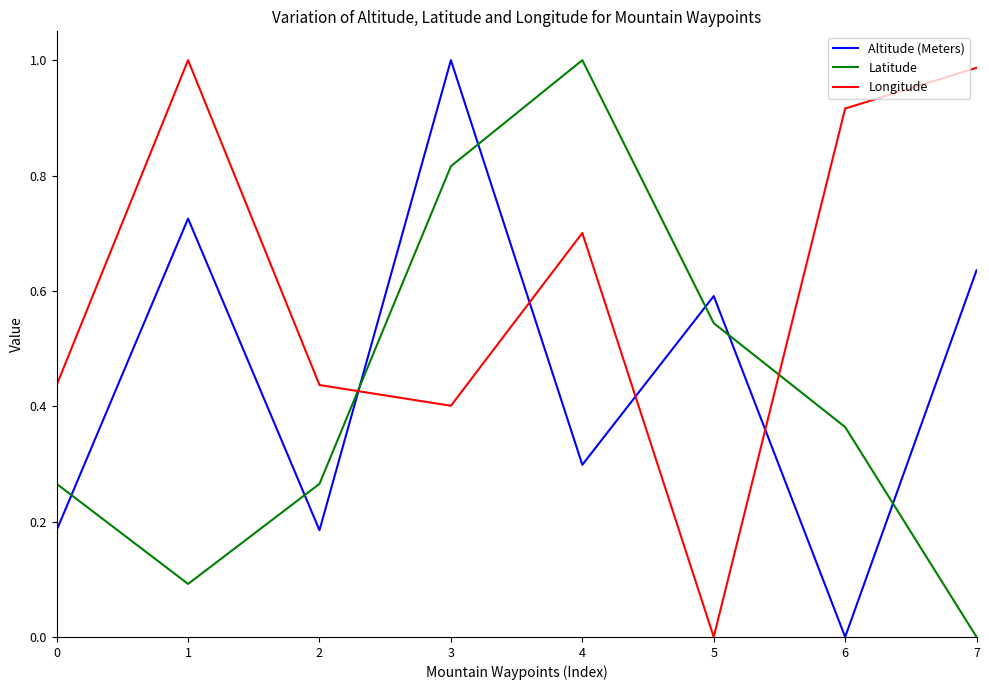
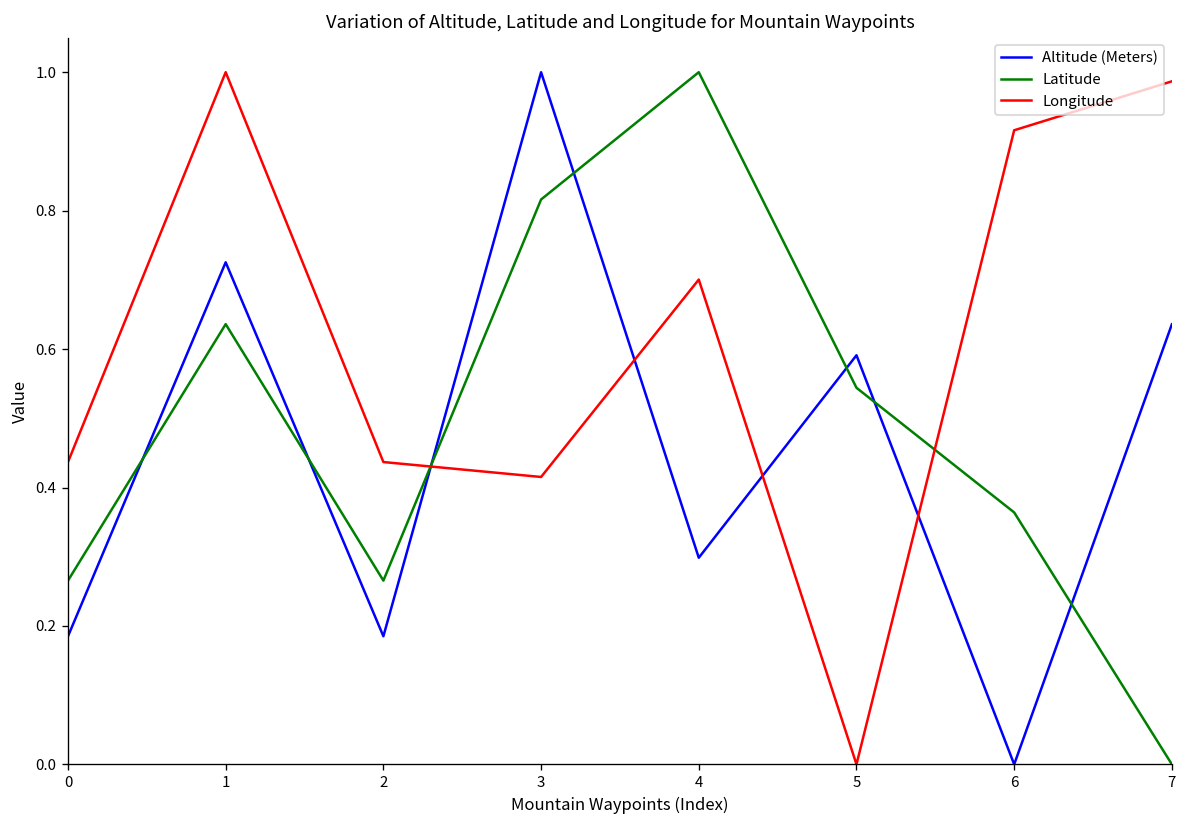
Latitude, 1: 0.09 -> 0.64
Longitude, 3: 0.40 -> 0.42
